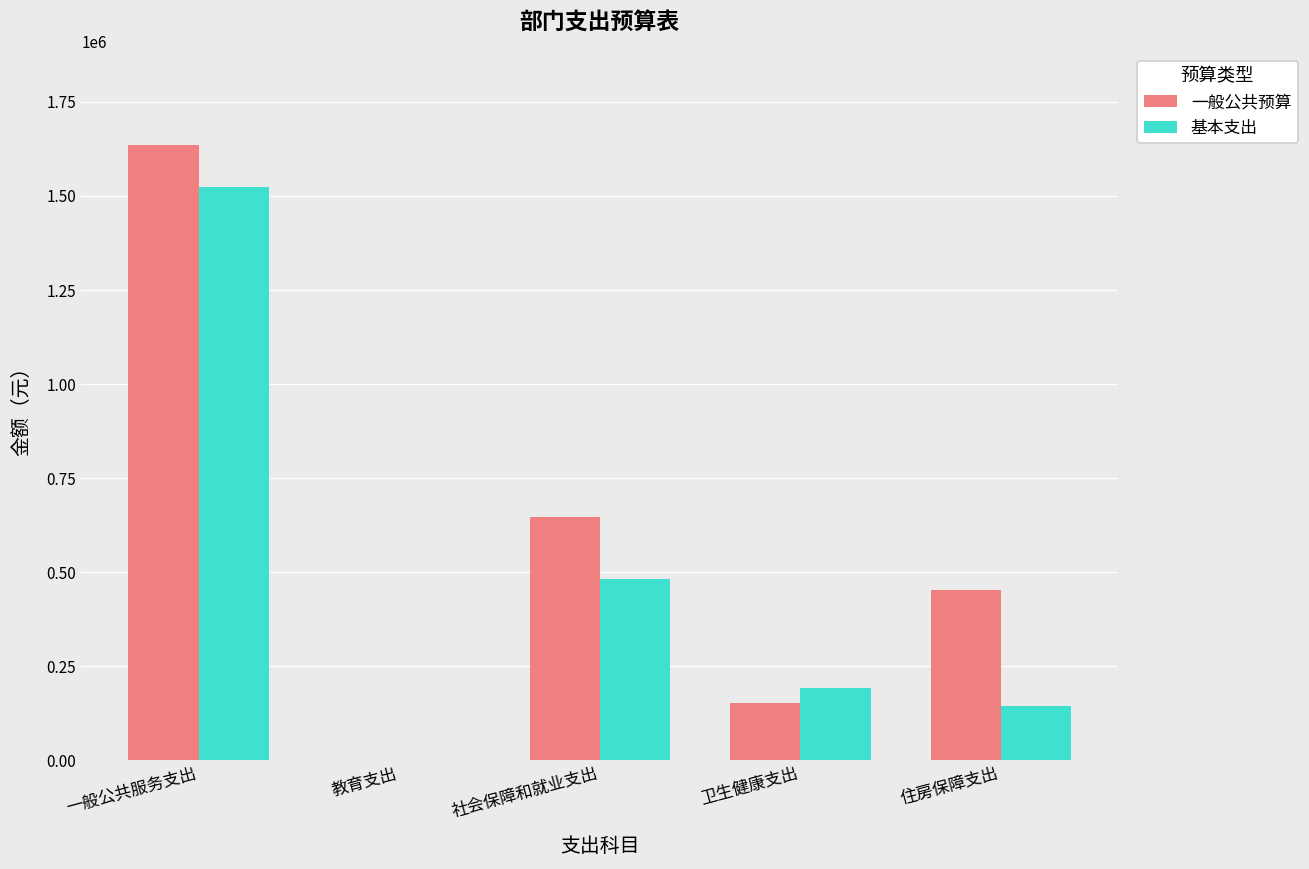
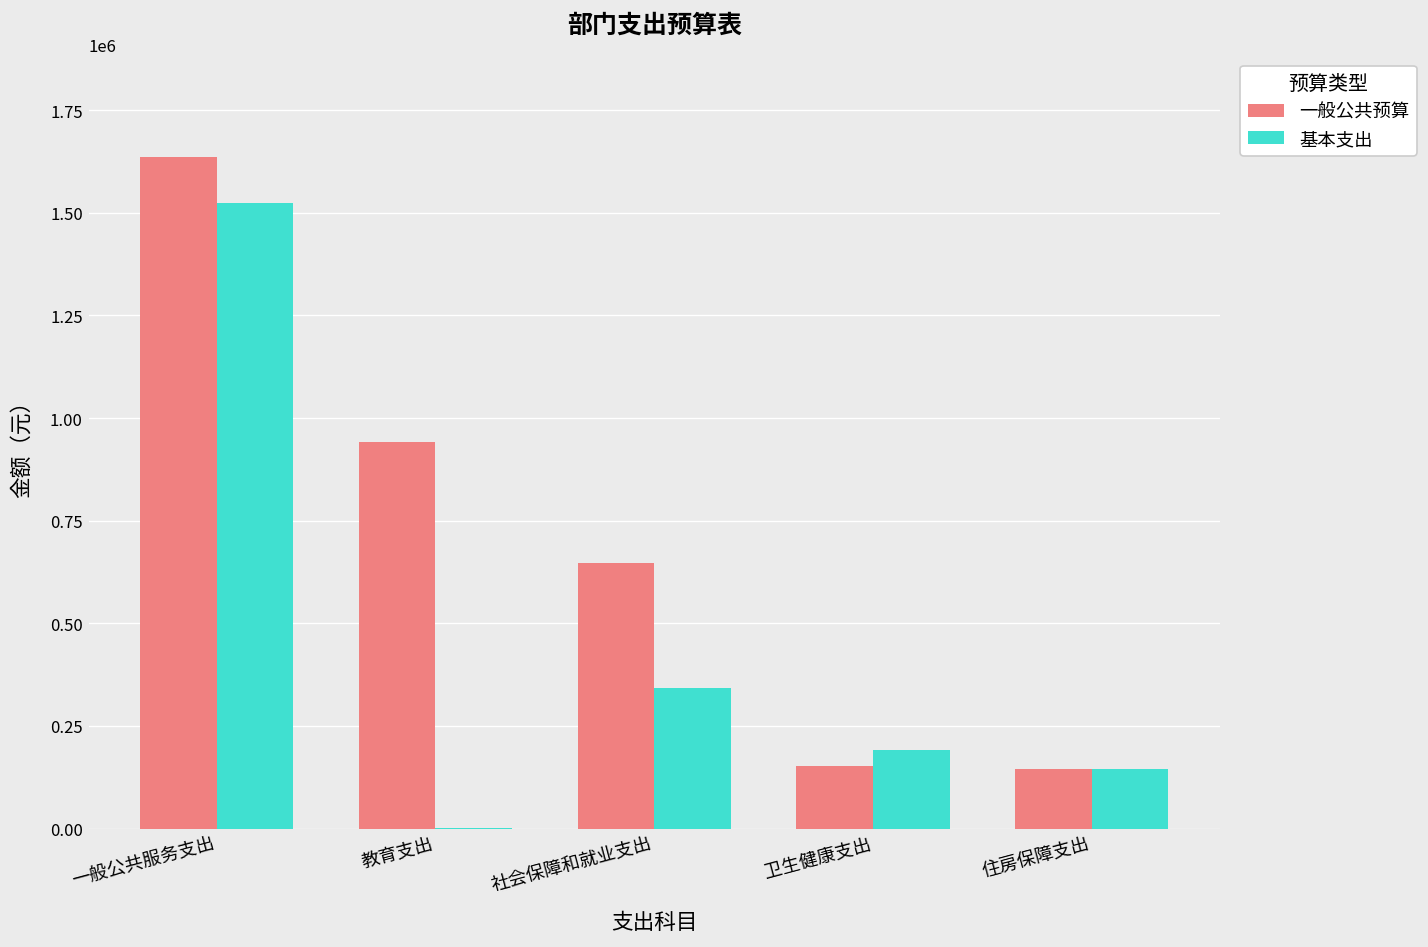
一般公共预算, 教育支出: 0 -> 940000
基本支出, 社会保障和就业支出: 480000 -> 340000
一般公共预算, 住房保障支出: 450000 -> 140000
